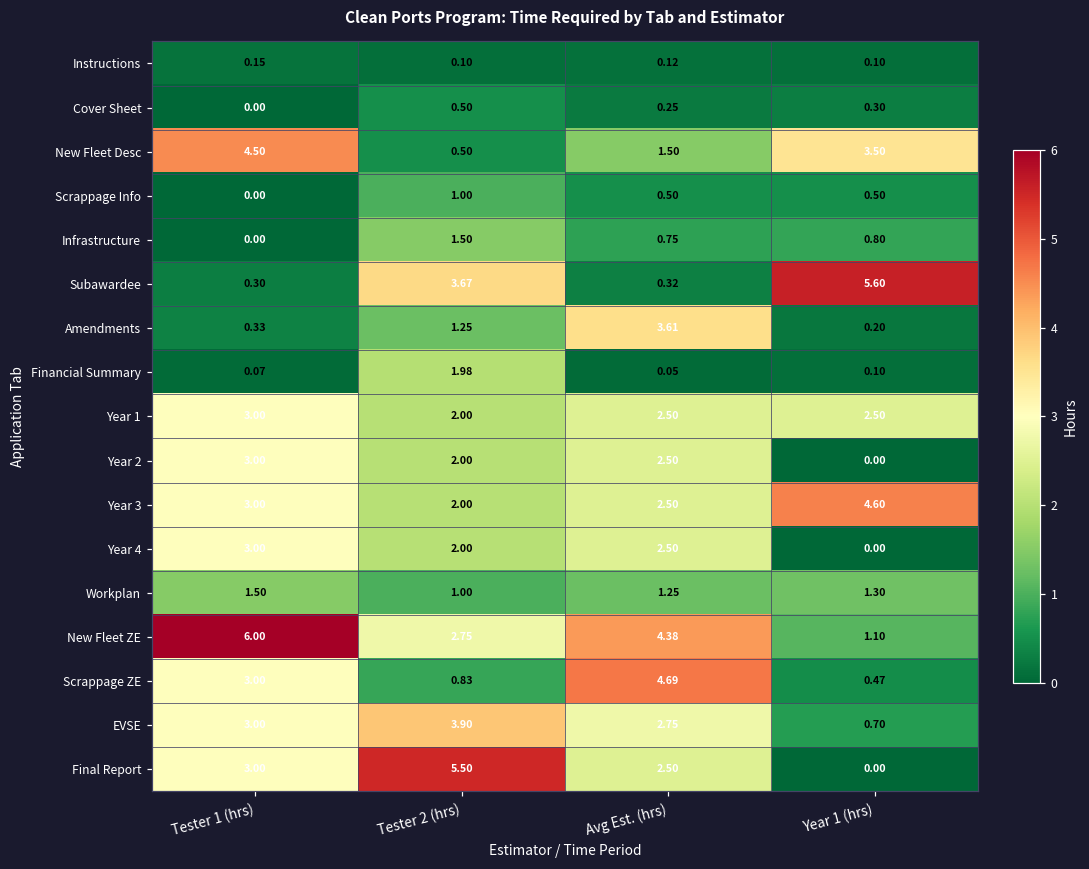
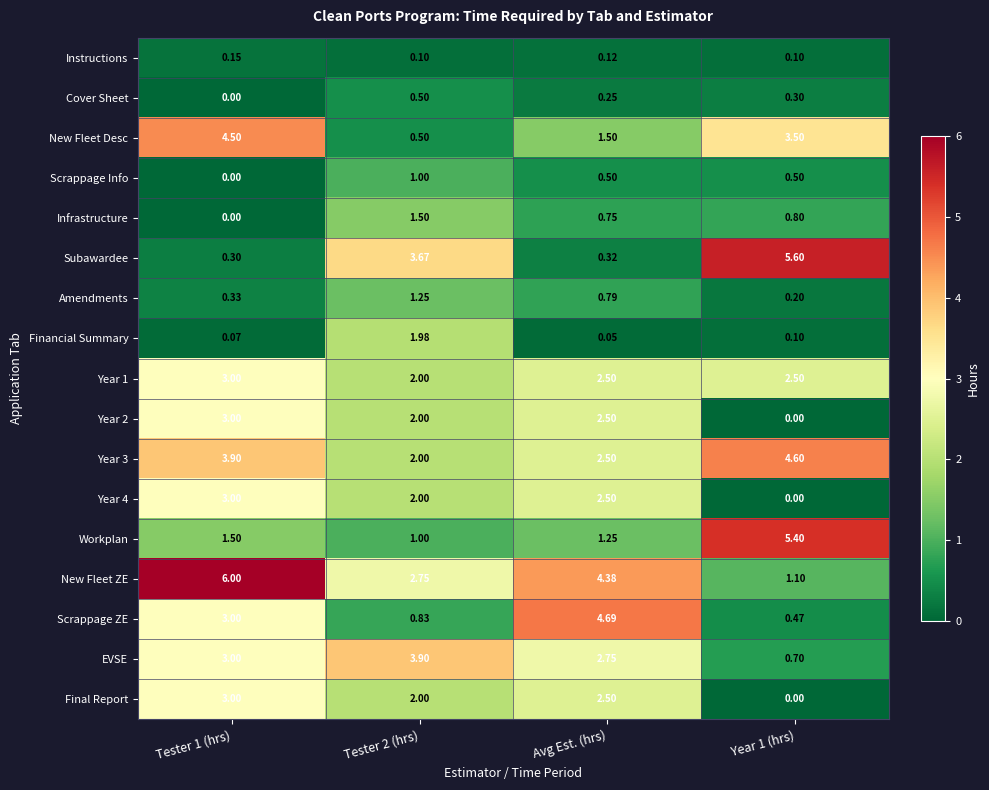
Amendments, Avg Est. (hrs): 3.61 -> 0.79
Year 3, Tester 1 (hrs): 3.00 -> 3.90
Workplan, Year 1 (hrs): 1.30 -> 5.40
Final Report, Tester 2 (hrs): 5.50 -> 2.00
